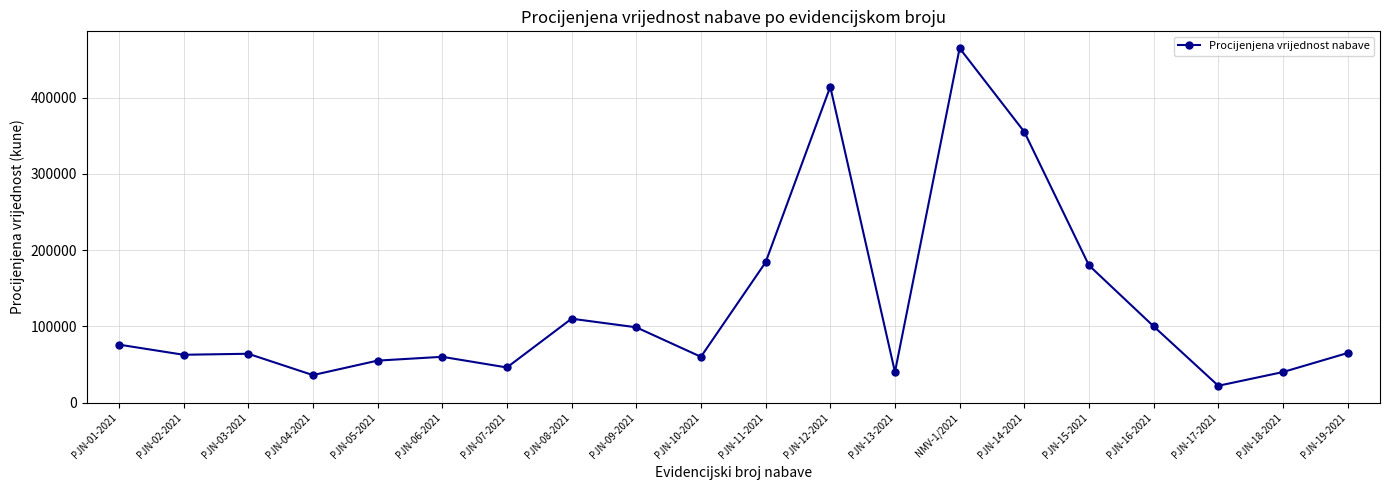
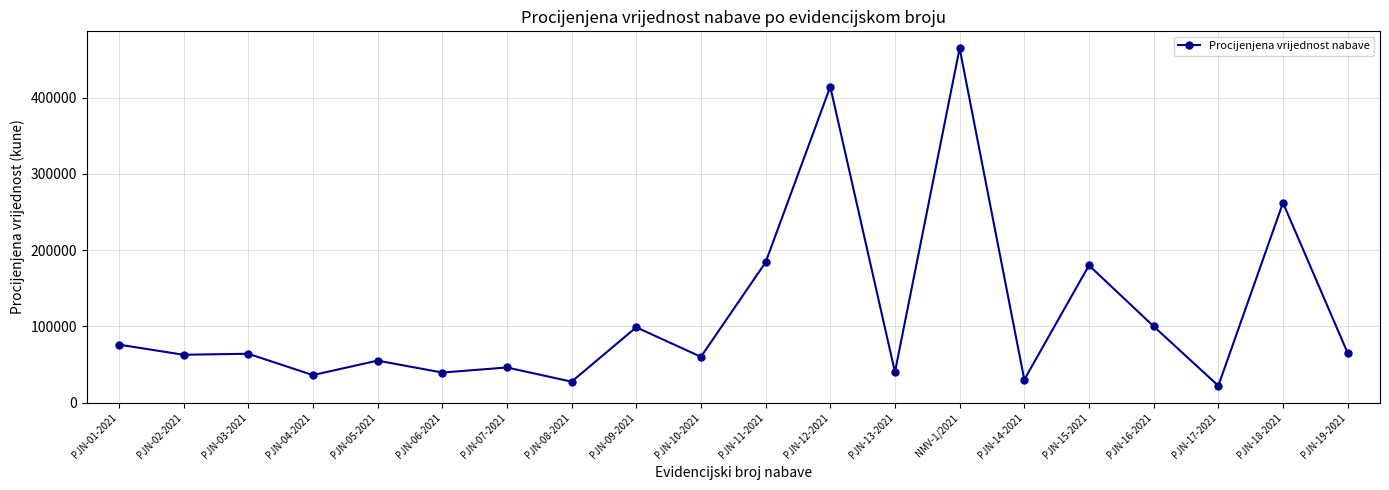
PJN-06-2021: 60000 -> 40000
PJN-08-2021: 110000 -> 30000
PJN-14-2021: 360000 -> 30000
PJN-18-2021: 40000 -> 260000
